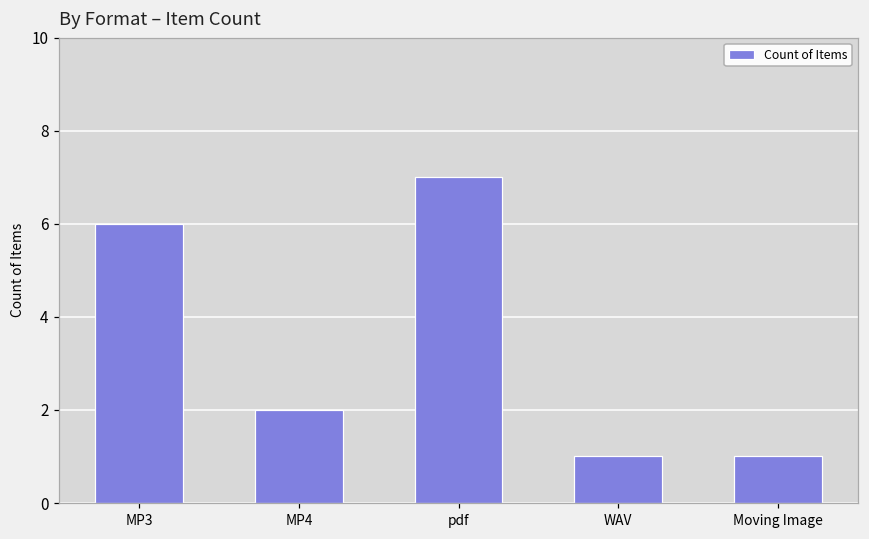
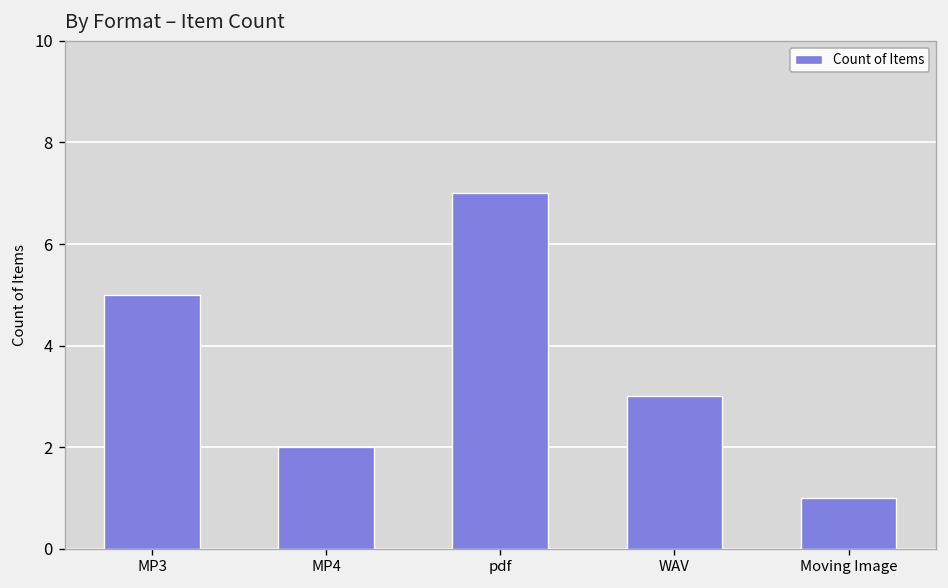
MP3: 6 -> 5
WAV: 1 -> 3
